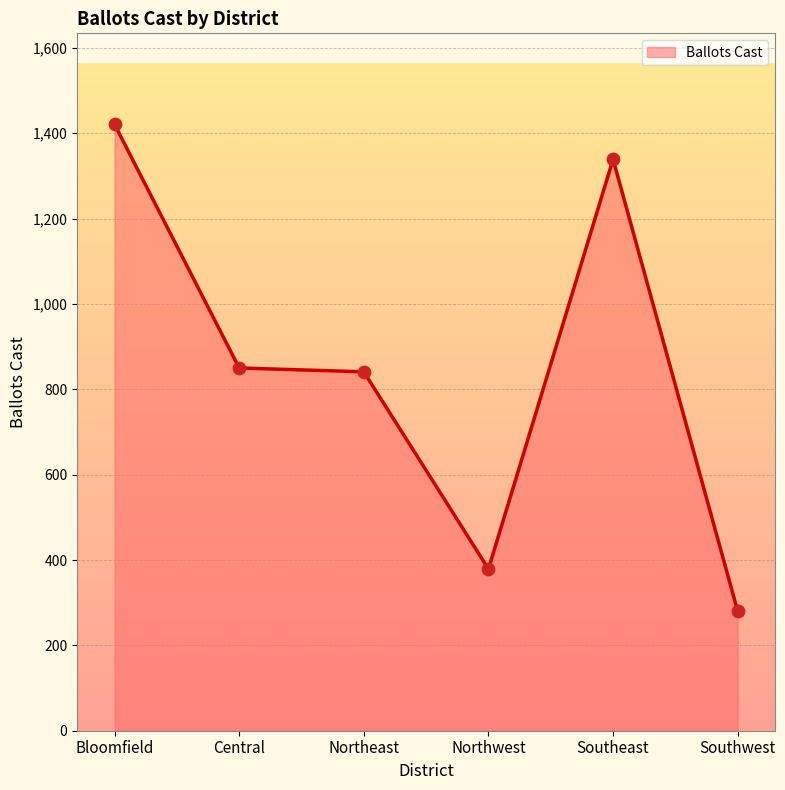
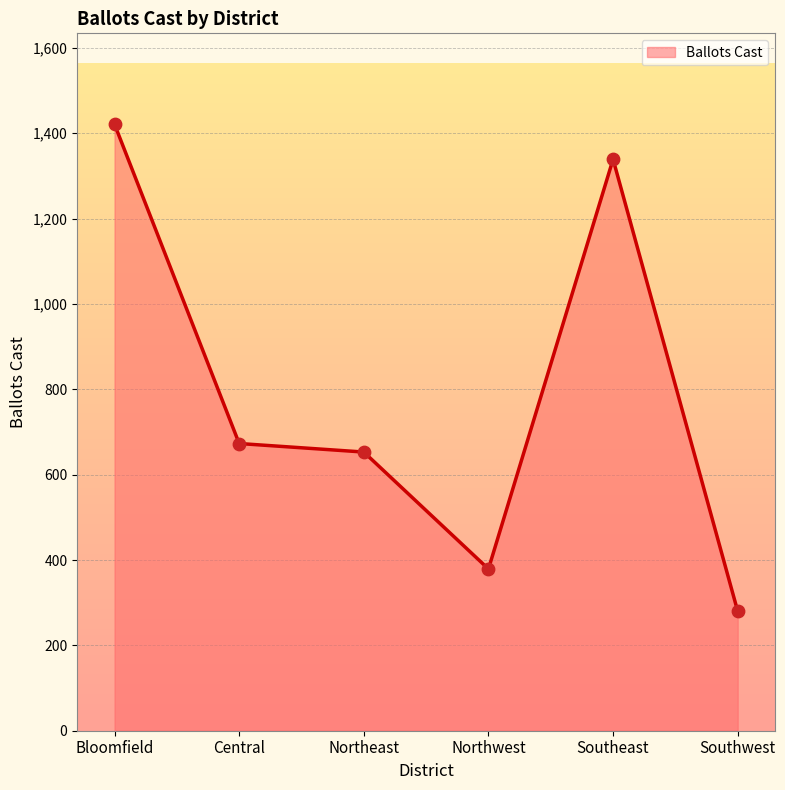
Central: 850 -> 670
Northeast: 840 -> 650
